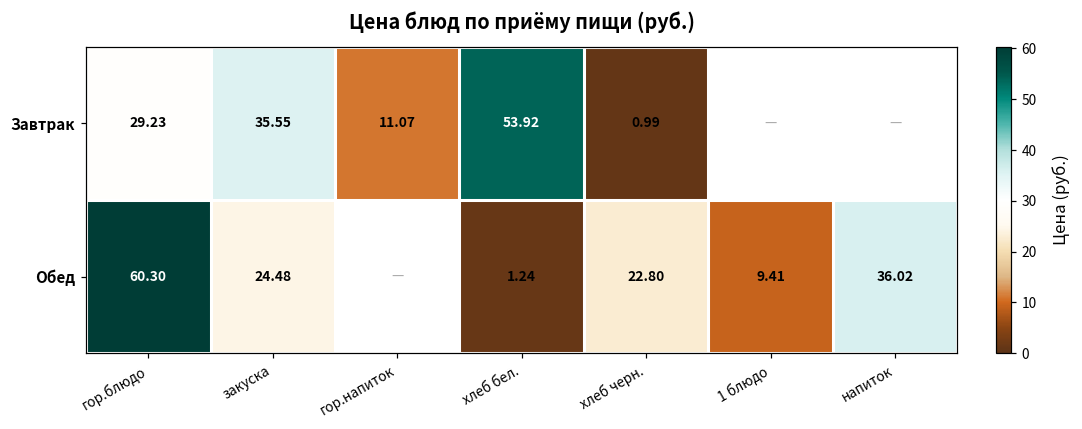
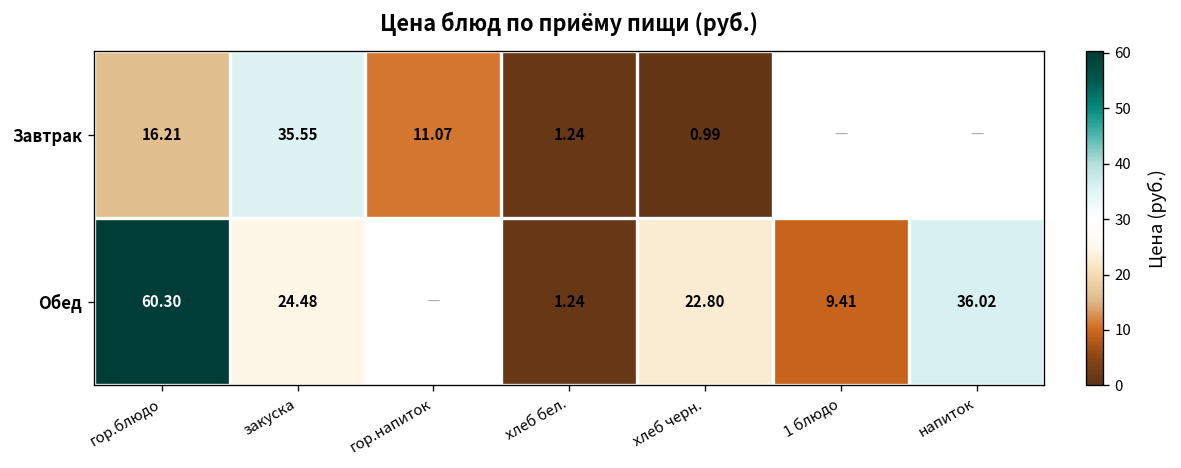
Завтрак, гор.блюдо: 29.23 -> 16.21
Завтрак, хлеб бел.: 53.92 -> 1.24
